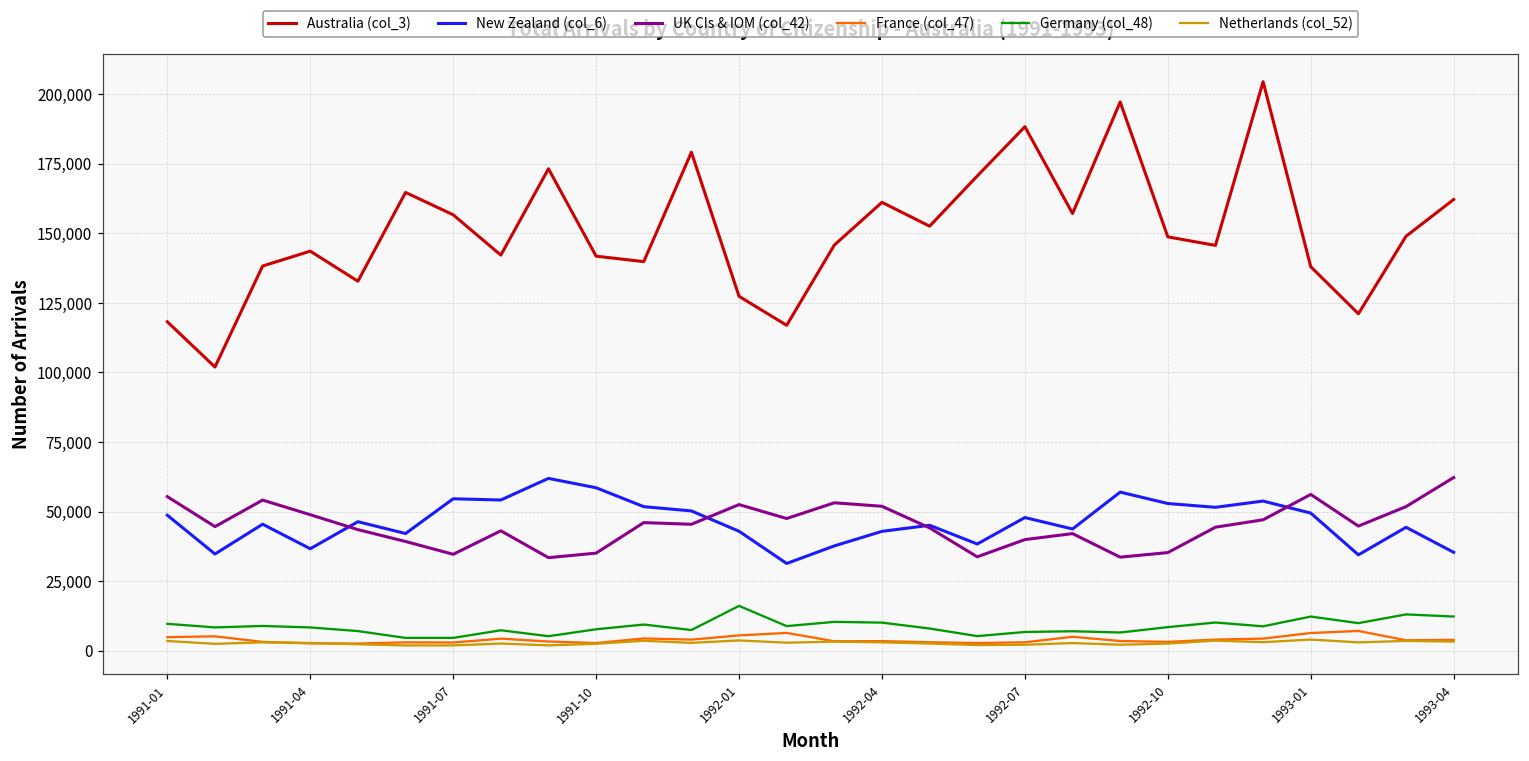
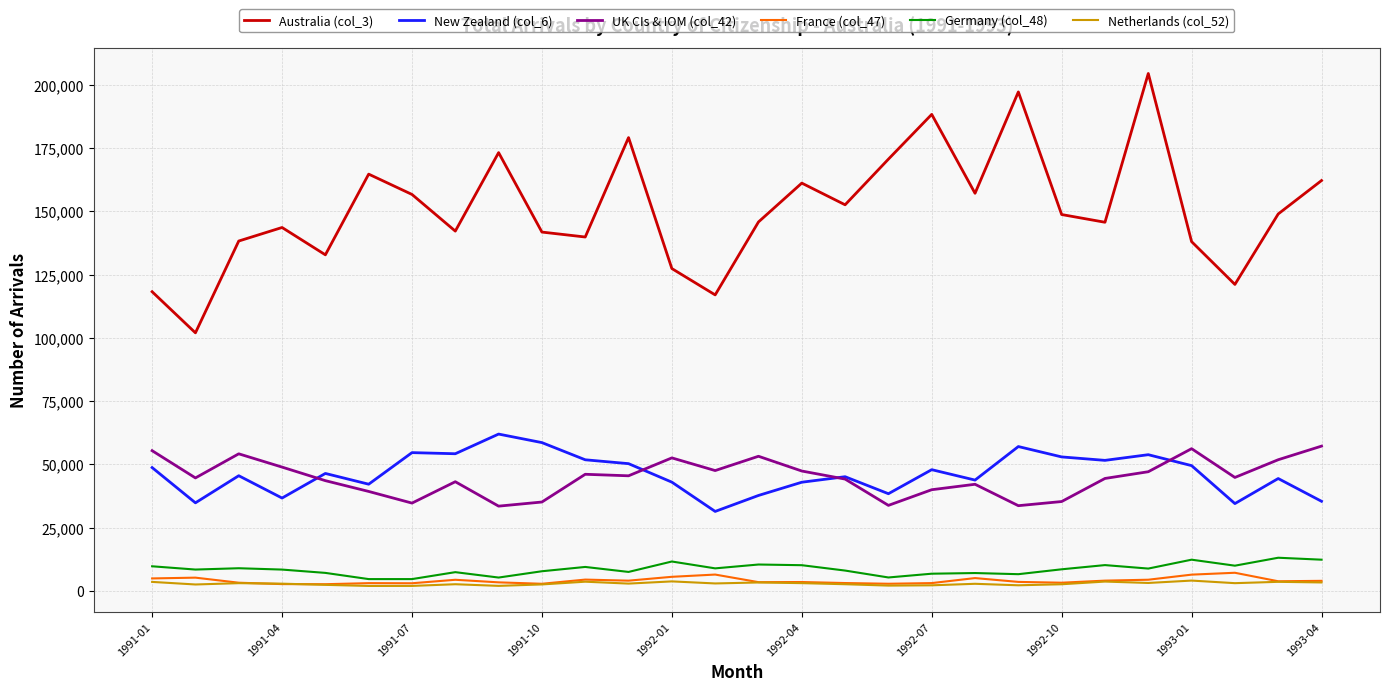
Germany (col_48), 1992-01: 16,000 -> 12,000
UK CIs & IOM (col_42), 1992-04: 52,000 -> 47,000
UK CIs & IOM (col_42), 1993-04: 62,000 -> 57,000
